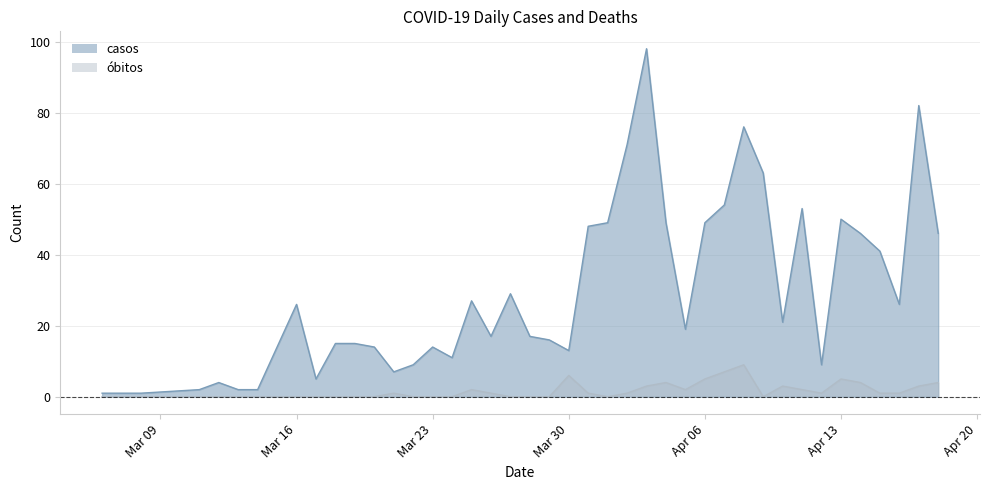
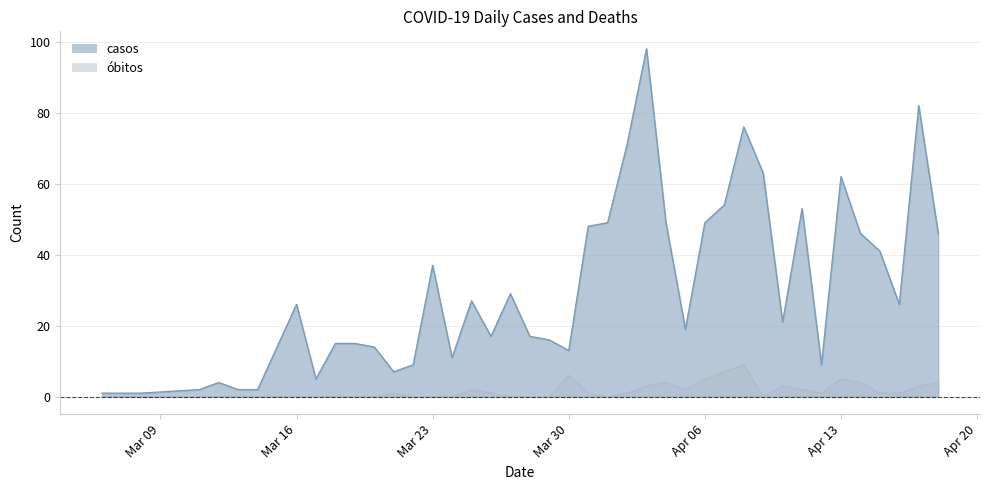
casos, Mar 23: 14 -> 37
casos, Apr 13: 50 -> 62
